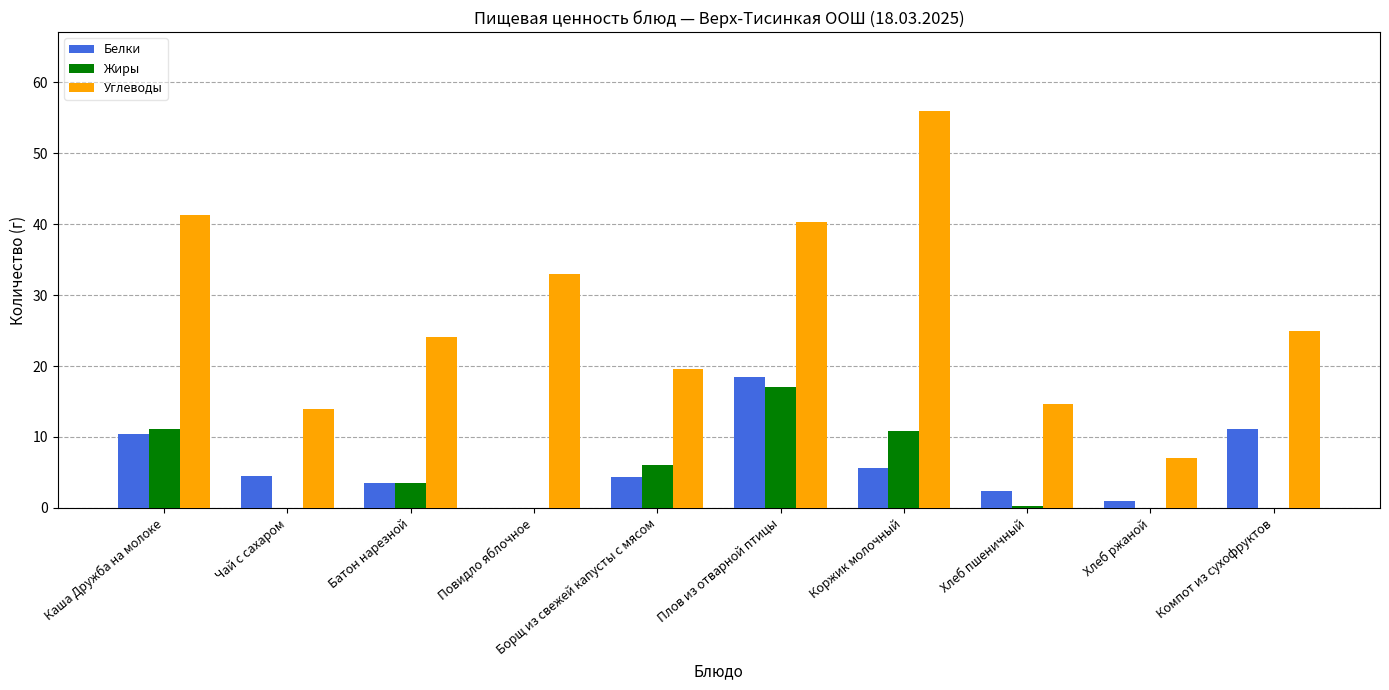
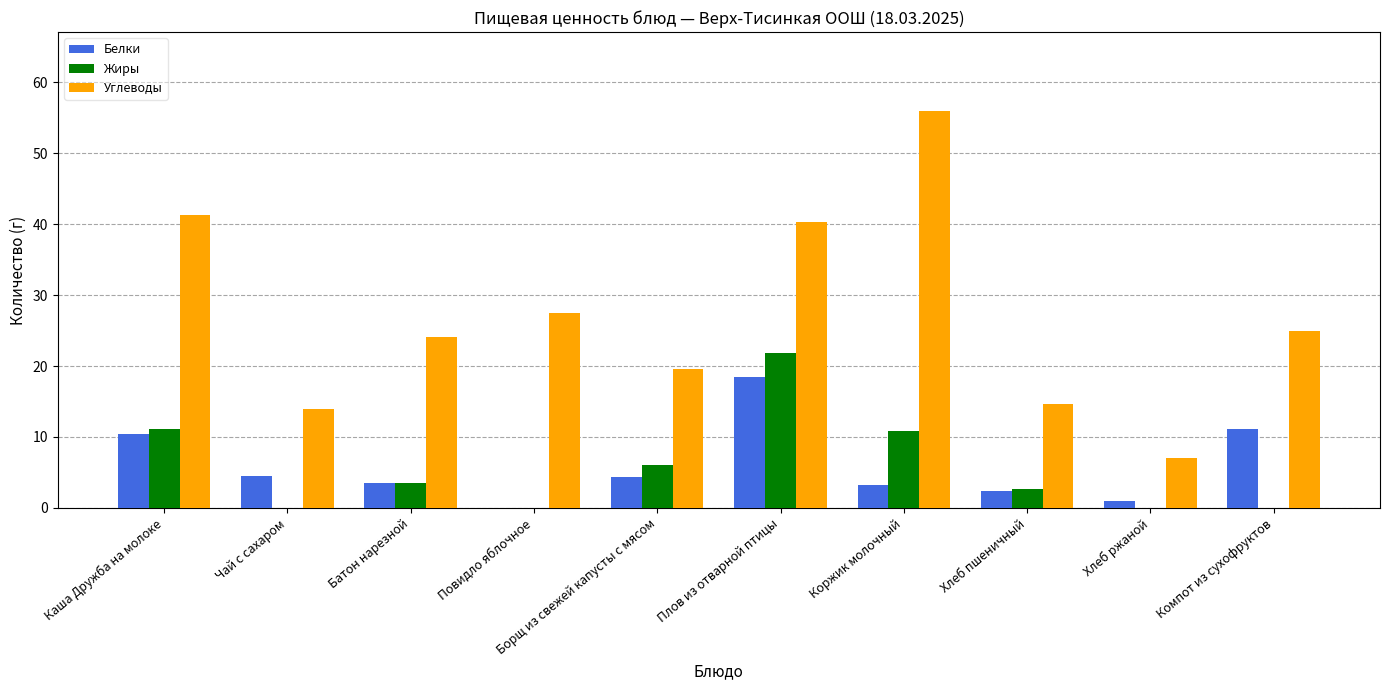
Углеводы, Повидло яблочное: 33 -> 28
Жиры, Плов из отварной птицы: 17 -> 22
Белки, Коржик молочный: 6 -> 3
Жиры, Хлеб пшеничный: 0 -> 3
